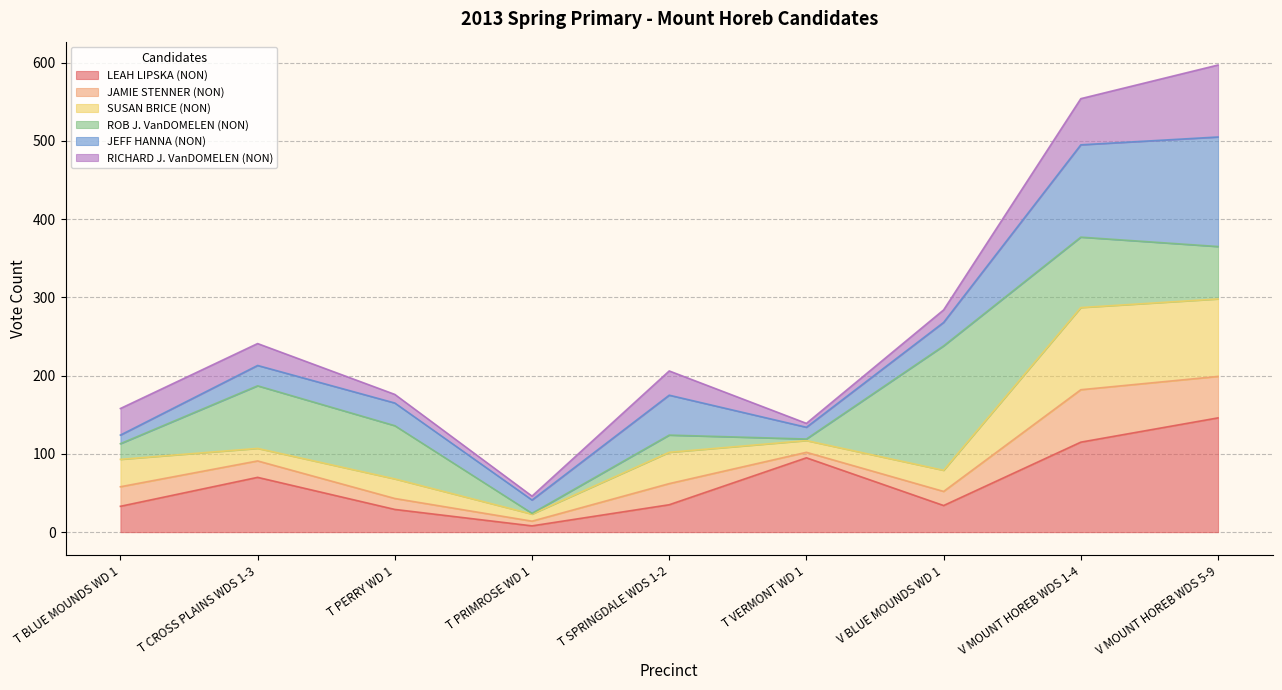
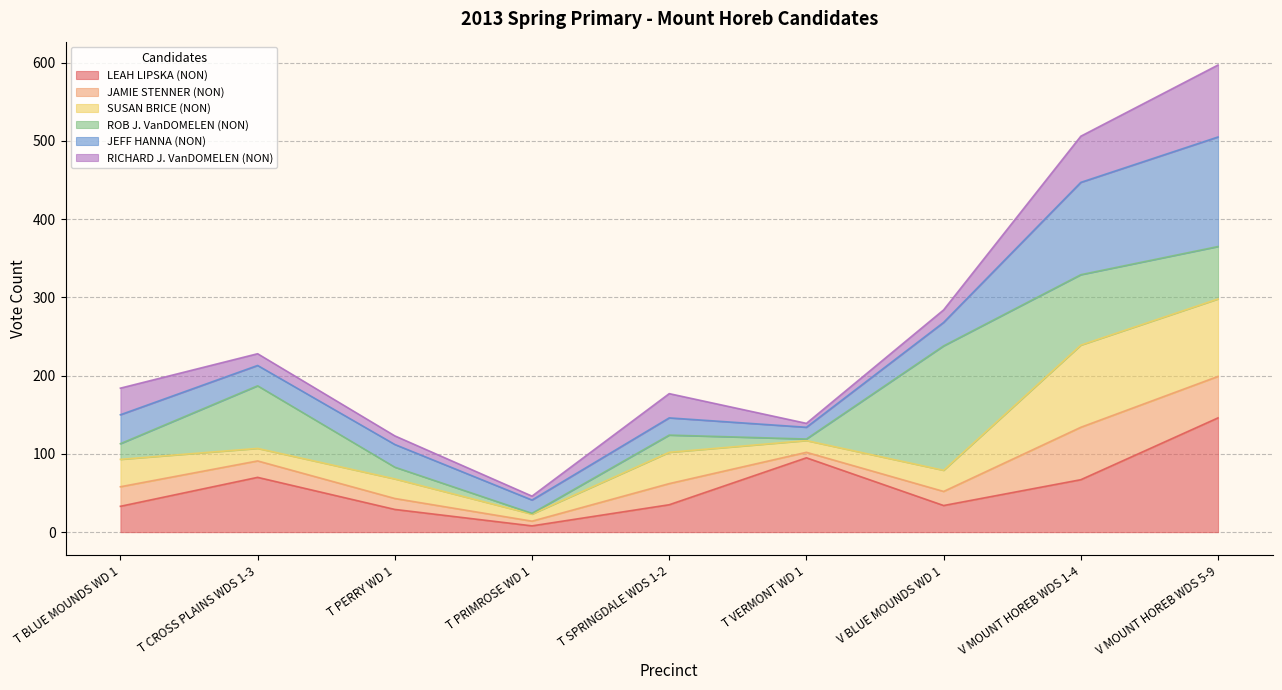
JEFF HANNA (NON), T BLUE MOUNDS WD 1: 10 -> 40
RICHARD J. VanDOMELEN (NON), T CROSS PLAINS WDS 1-3: 30 -> 20
ROB J. VanDOMELEN (NON), T PERRY WD 1: 70 -> 20
JEFF HANNA (NON), T SPRINGDALE WDS 1-2: 50 -> 20
LEAH LIPSKA (NON), V MOUNT HOREB WDS 1-4: 120 -> 70
